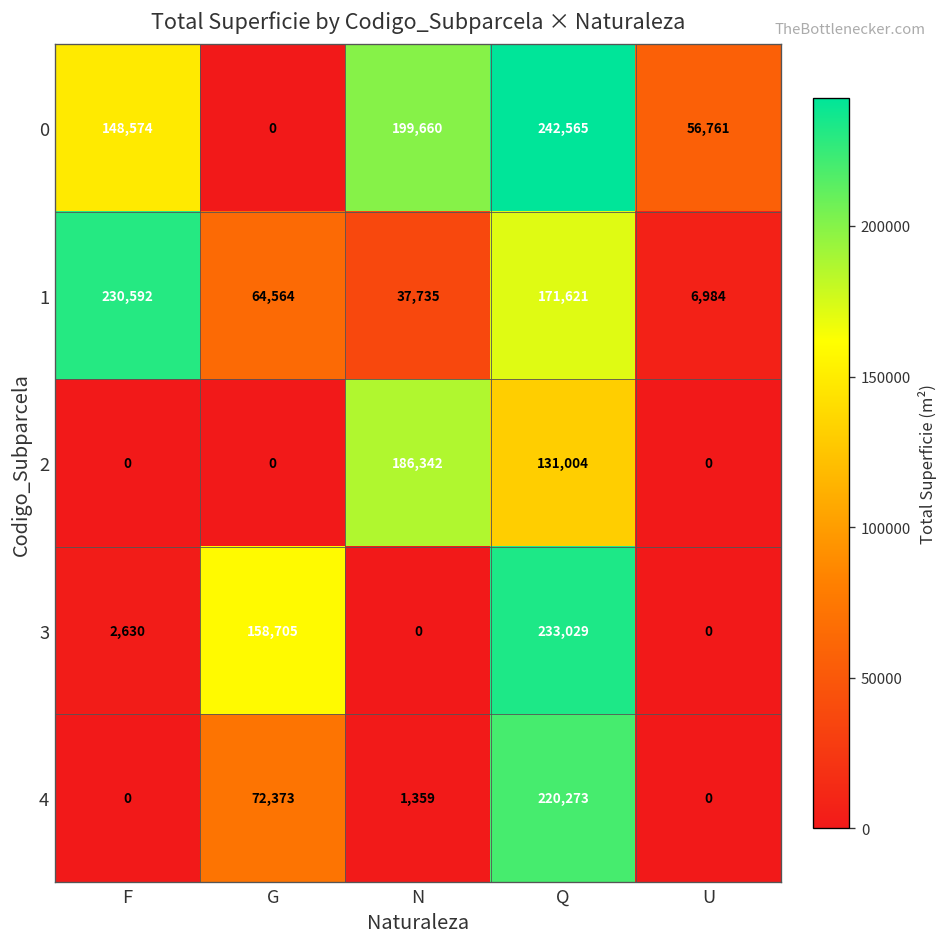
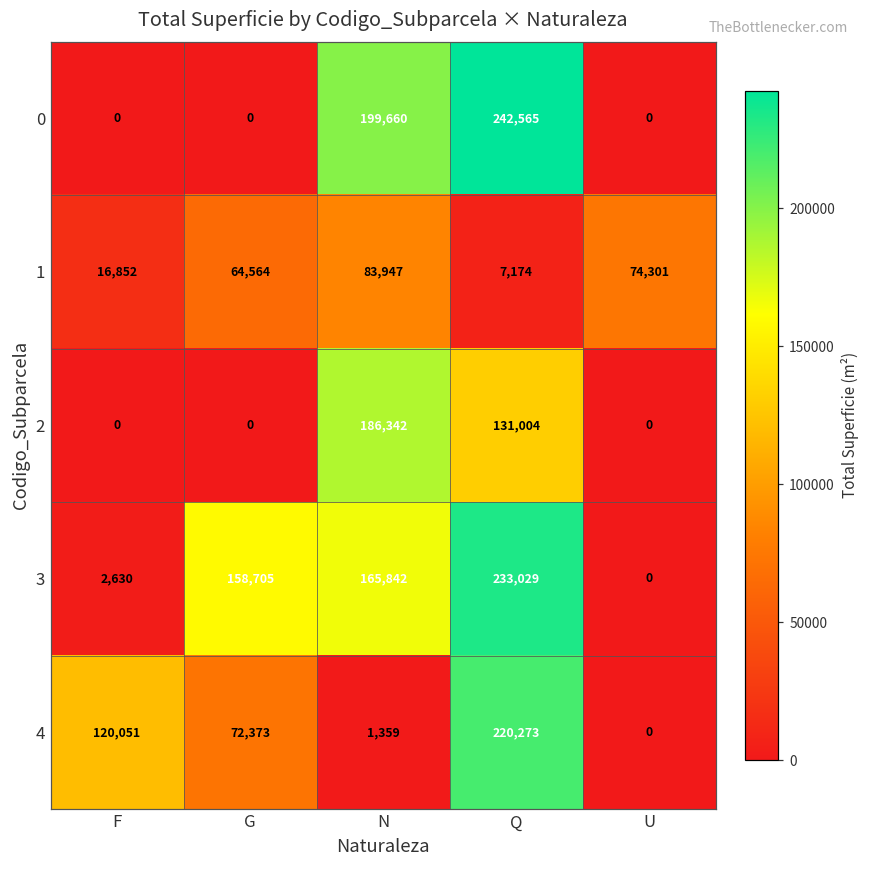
0, F: 148,574 -> 0
0, U: 56,761 -> 0
1, F: 230,592 -> 16,852
1, N: 37,735 -> 83,947
1, Q: 171,621 -> 7,174
1, U: 6,984 -> 74,301
3, N: 0 -> 165,842
4, F: 0 -> 120,051
